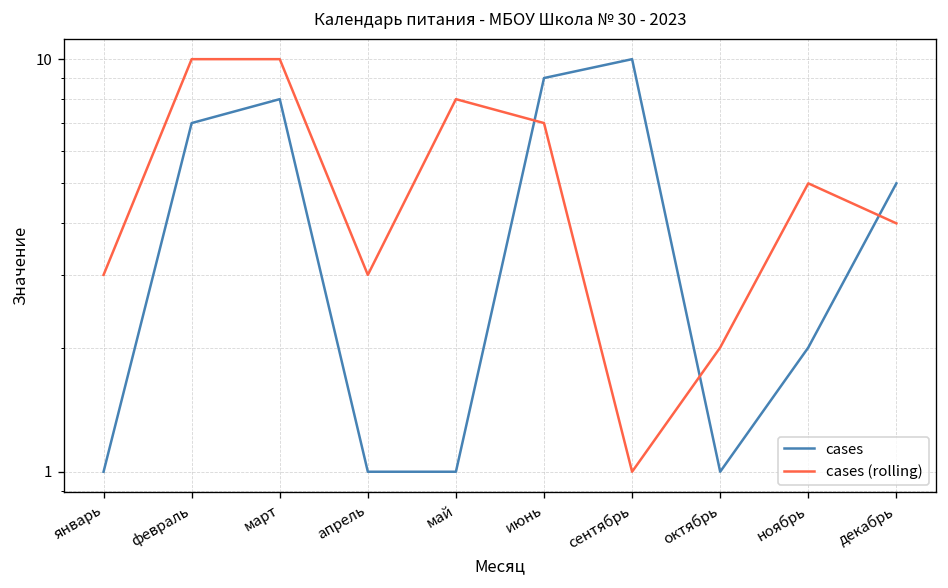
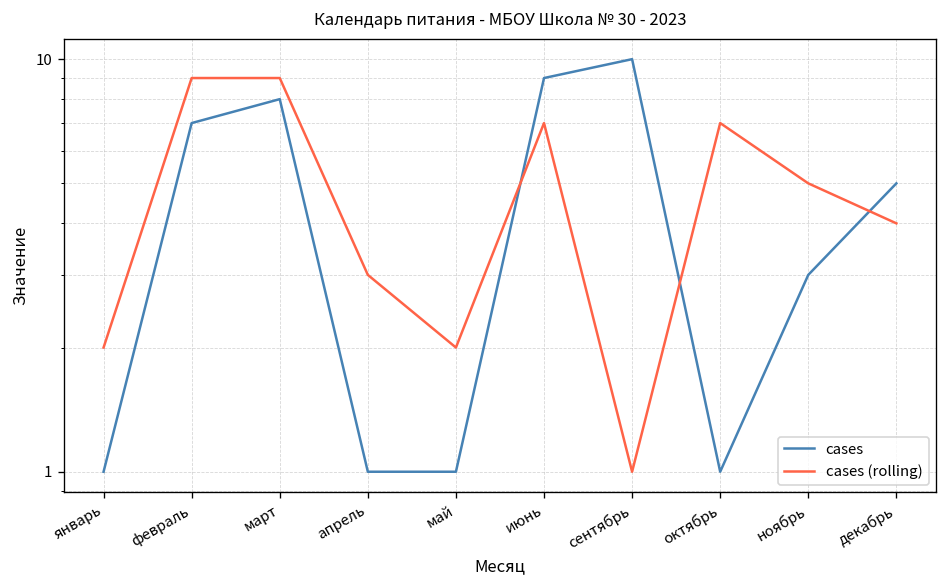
cases (rolling), январь: 3 -> 2
cases (rolling), февраль: 10 -> 9
cases (rolling), март: 10 -> 9
cases (rolling), май: 8 -> 2
cases (rolling), октябрь: 2 -> 7
cases, ноябрь: 2 -> 3
